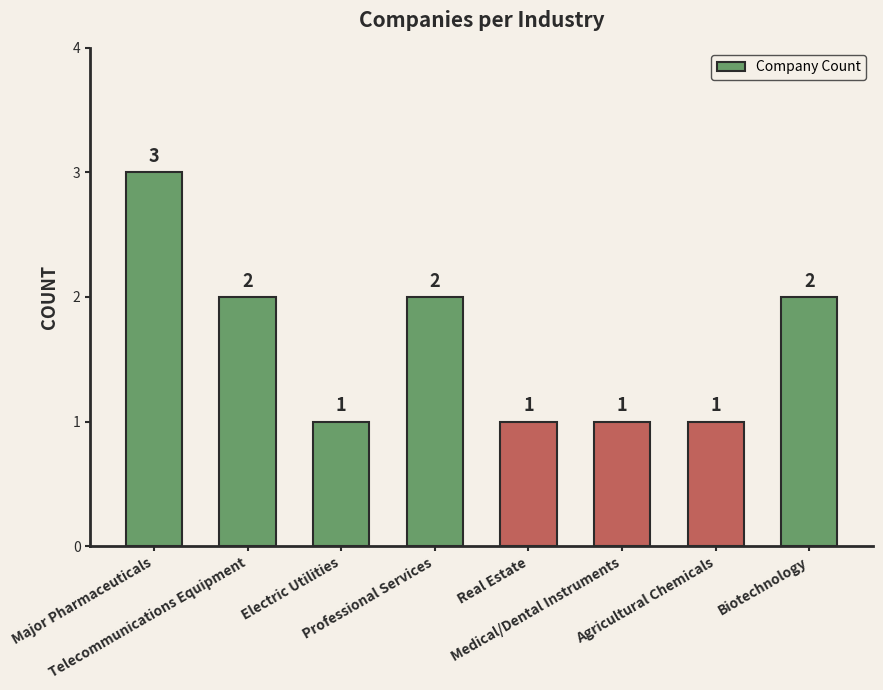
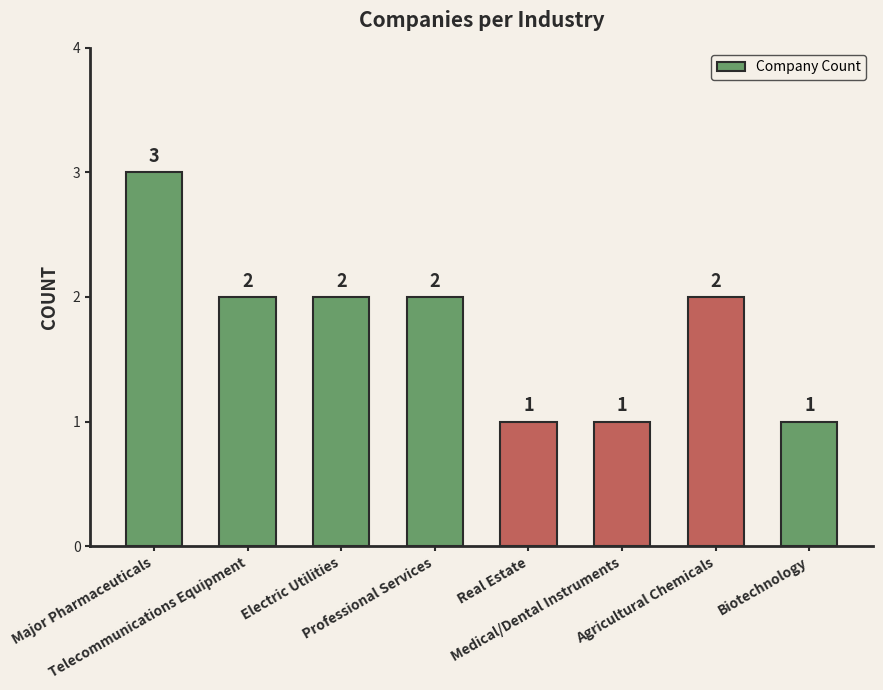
Electric Utilities: 1 -> 2
Agricultural Chemicals: 1 -> 2
Biotechnology: 2 -> 1
